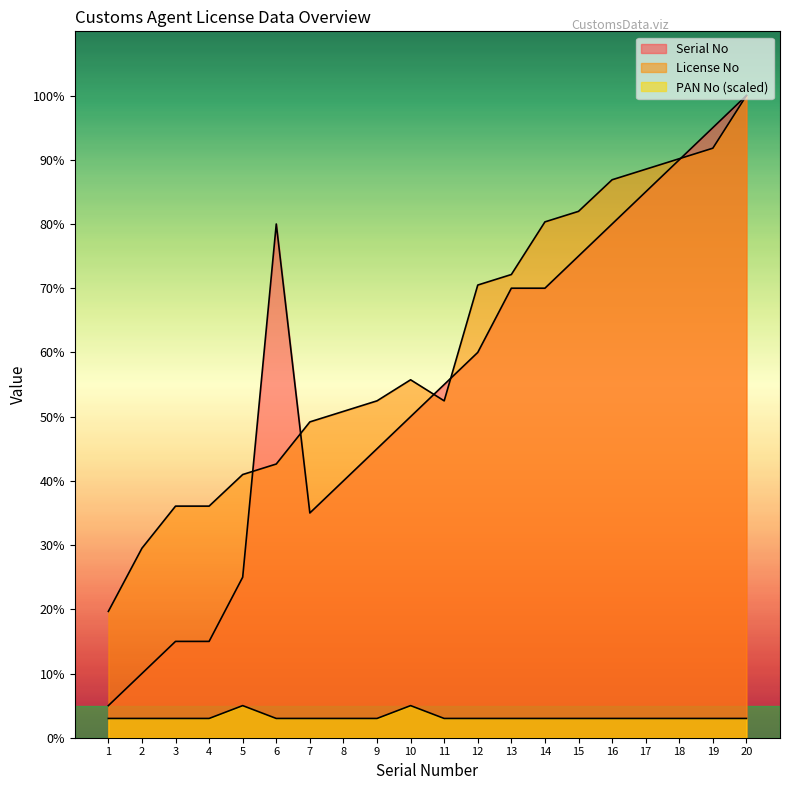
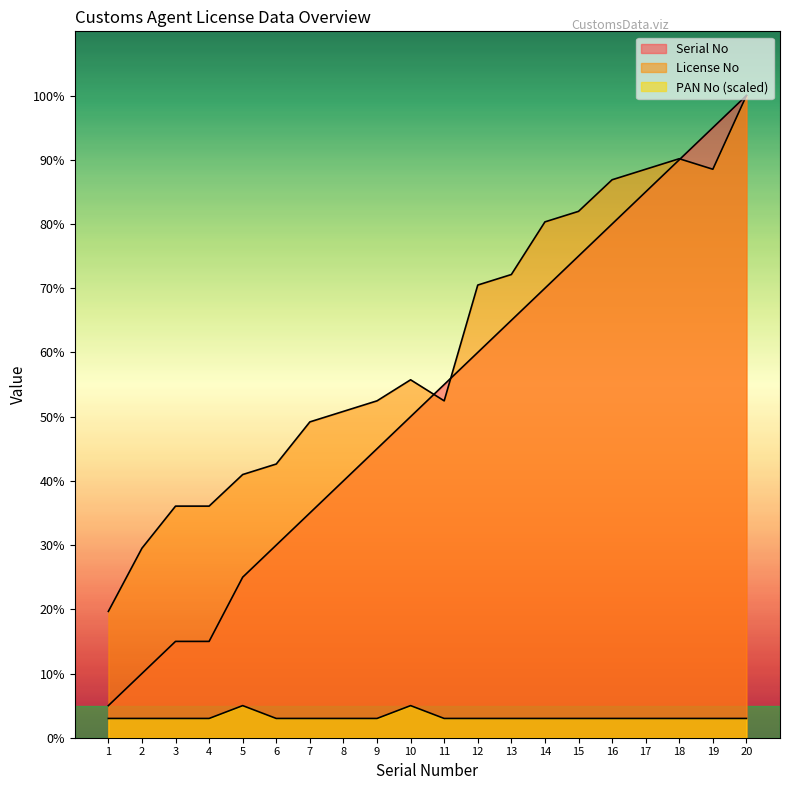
Serial No, 6: 80% -> 30%
Serial No, 13: 70% -> 65%
License No, 19: 92% -> 89%
